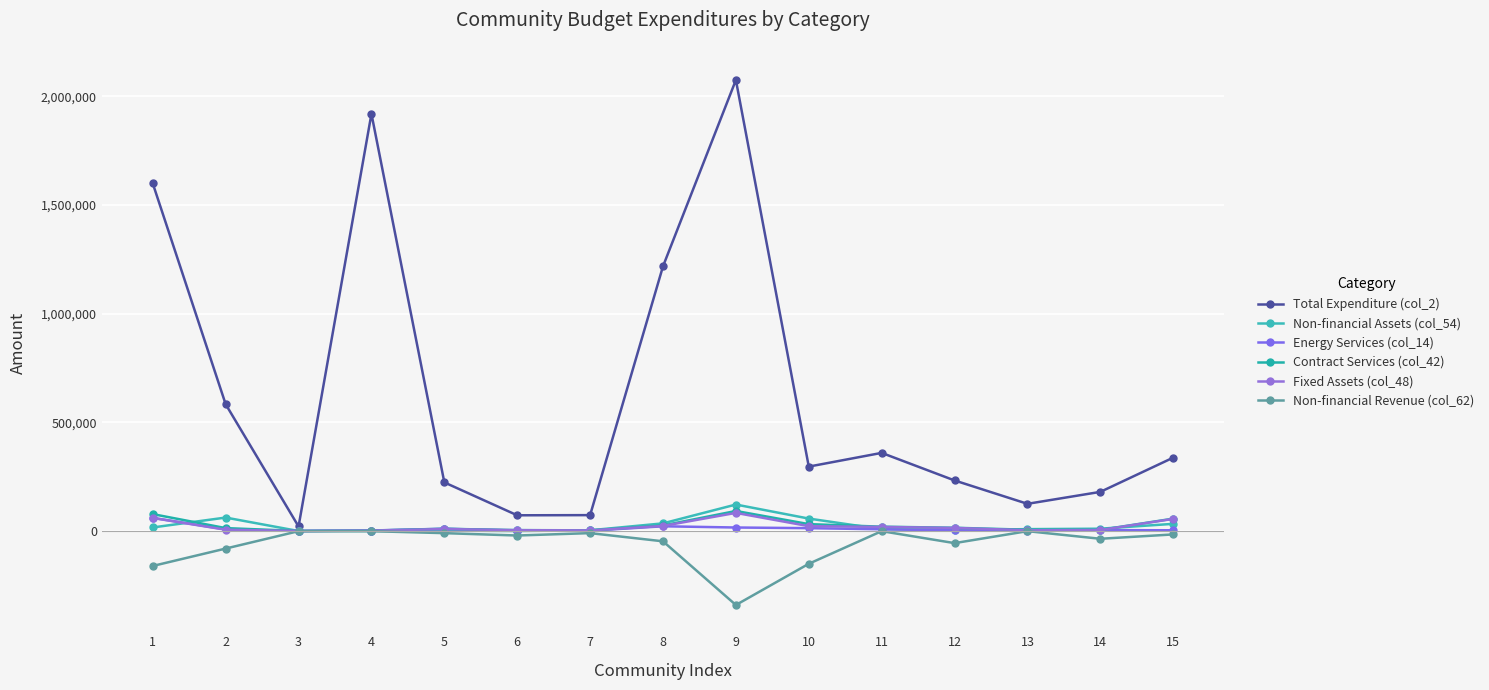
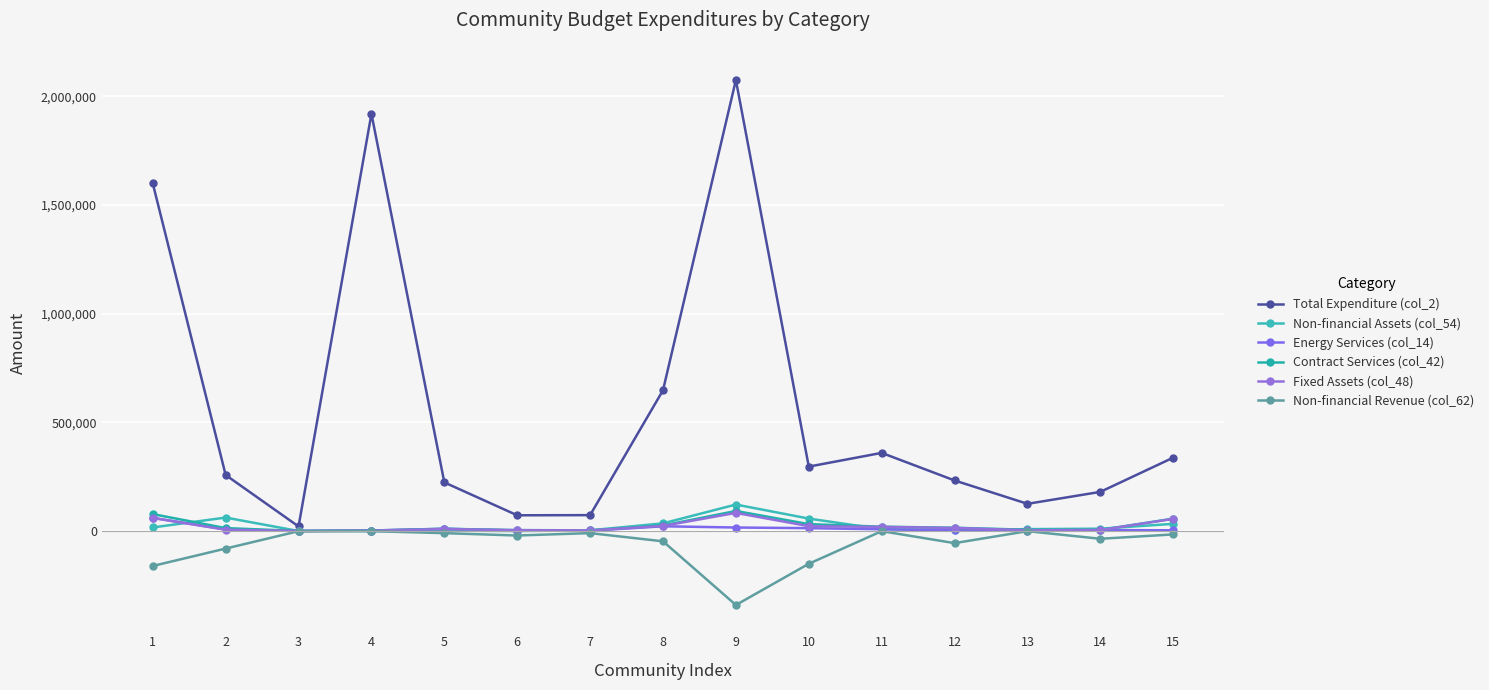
Total Expenditure (col_2), 2: 580,000 -> 260,000
Total Expenditure (col_2), 8: 1,220,000 -> 650,000
